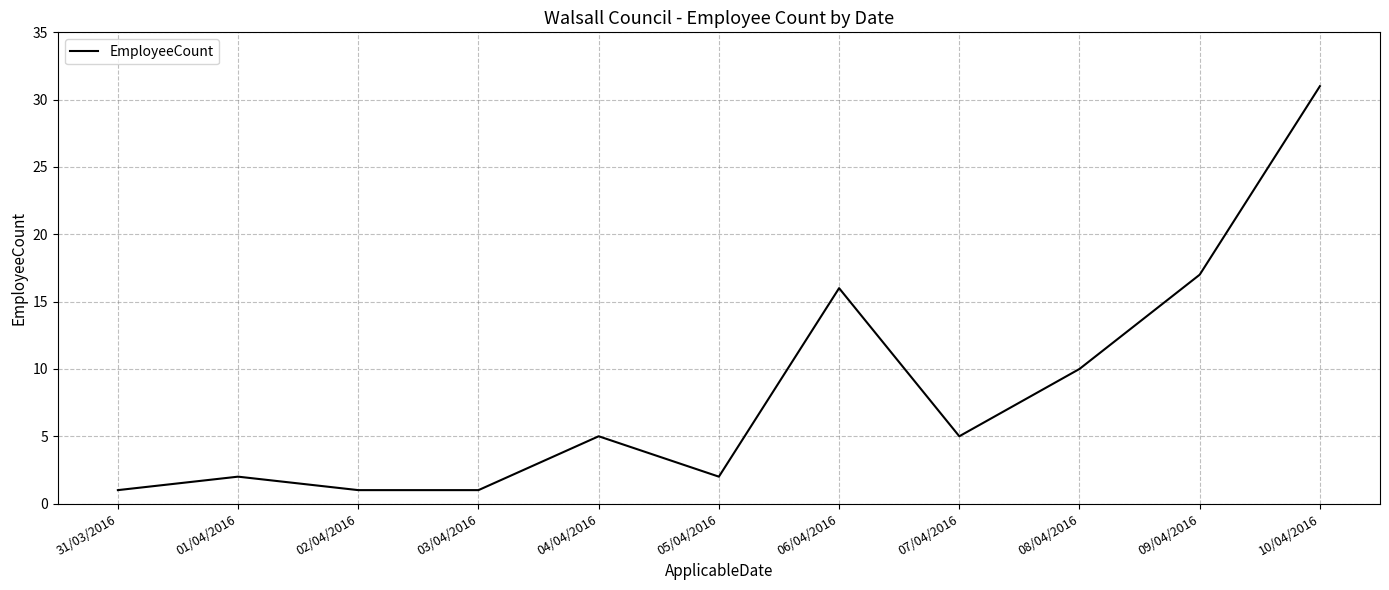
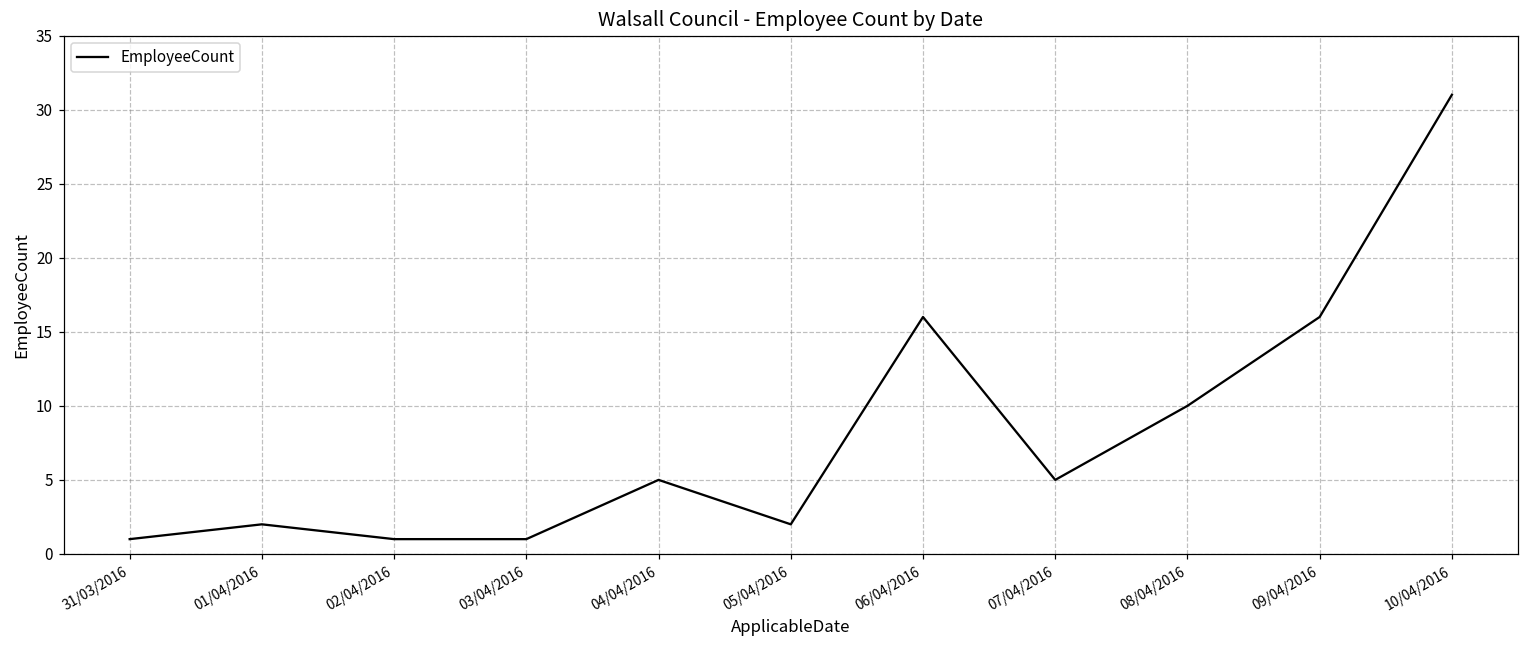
09/04/2016: 17 -> 16
